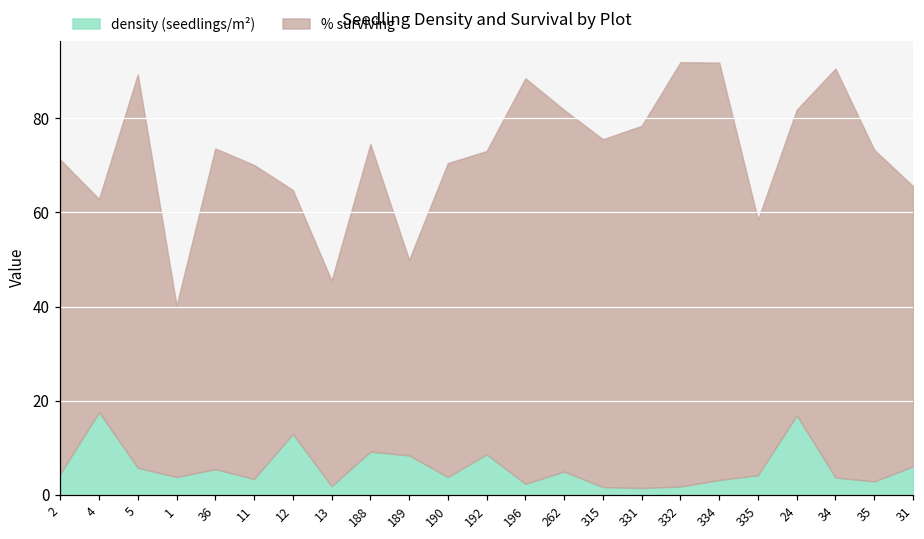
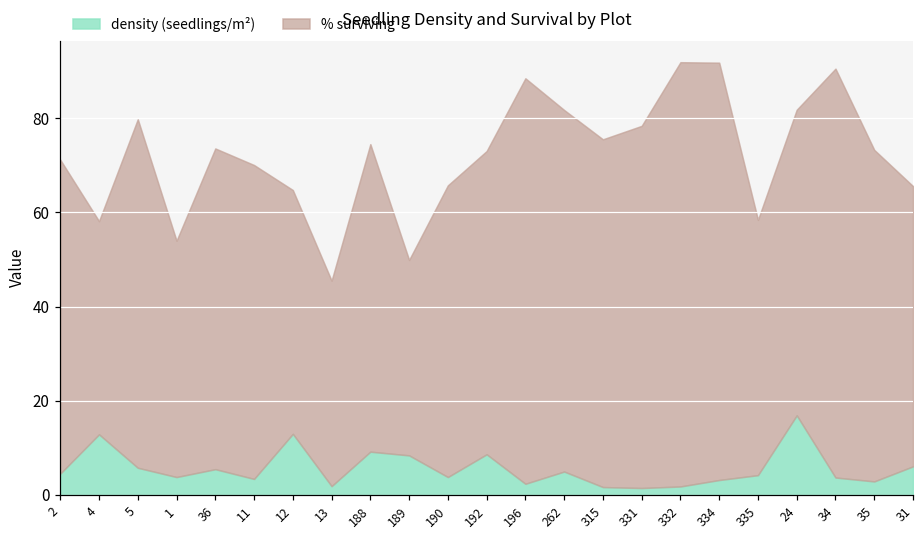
density (seedlings/m²), 4: 18 -> 13
% surviving, 5: 84 -> 74
% surviving, 1: 36 -> 50
% surviving, 190: 67 -> 62
